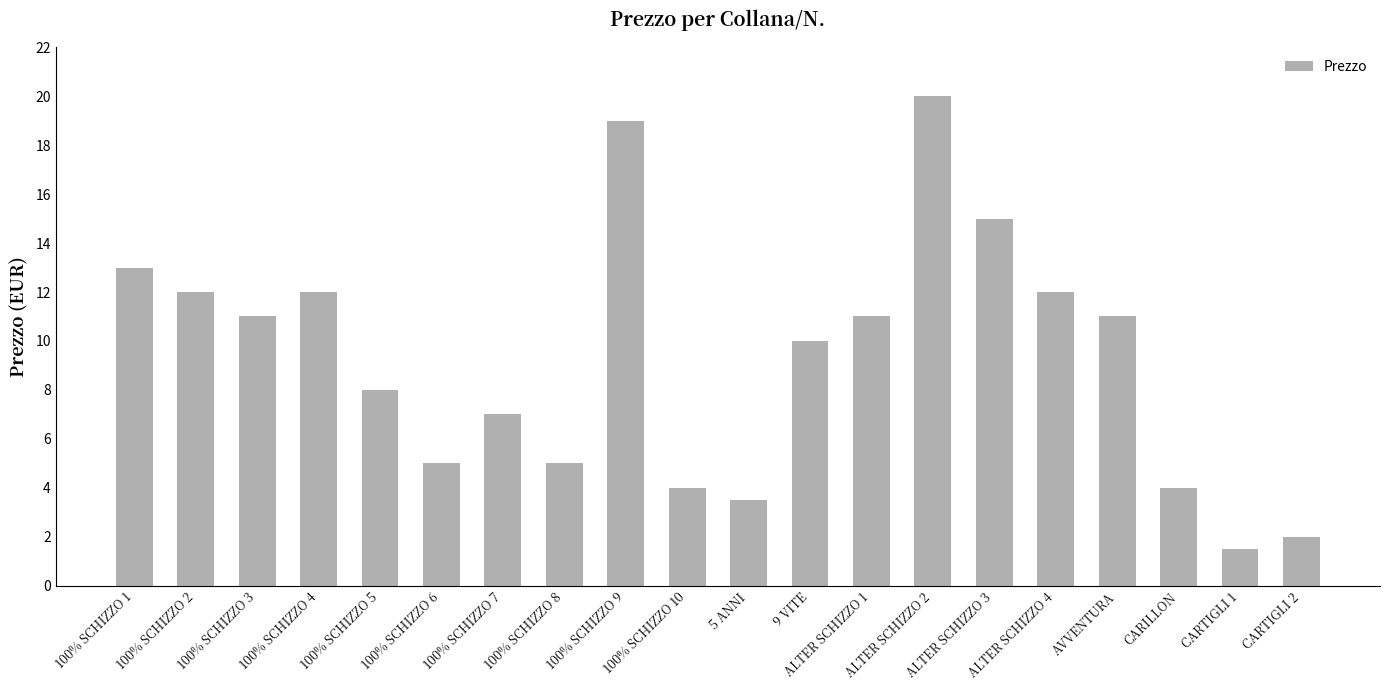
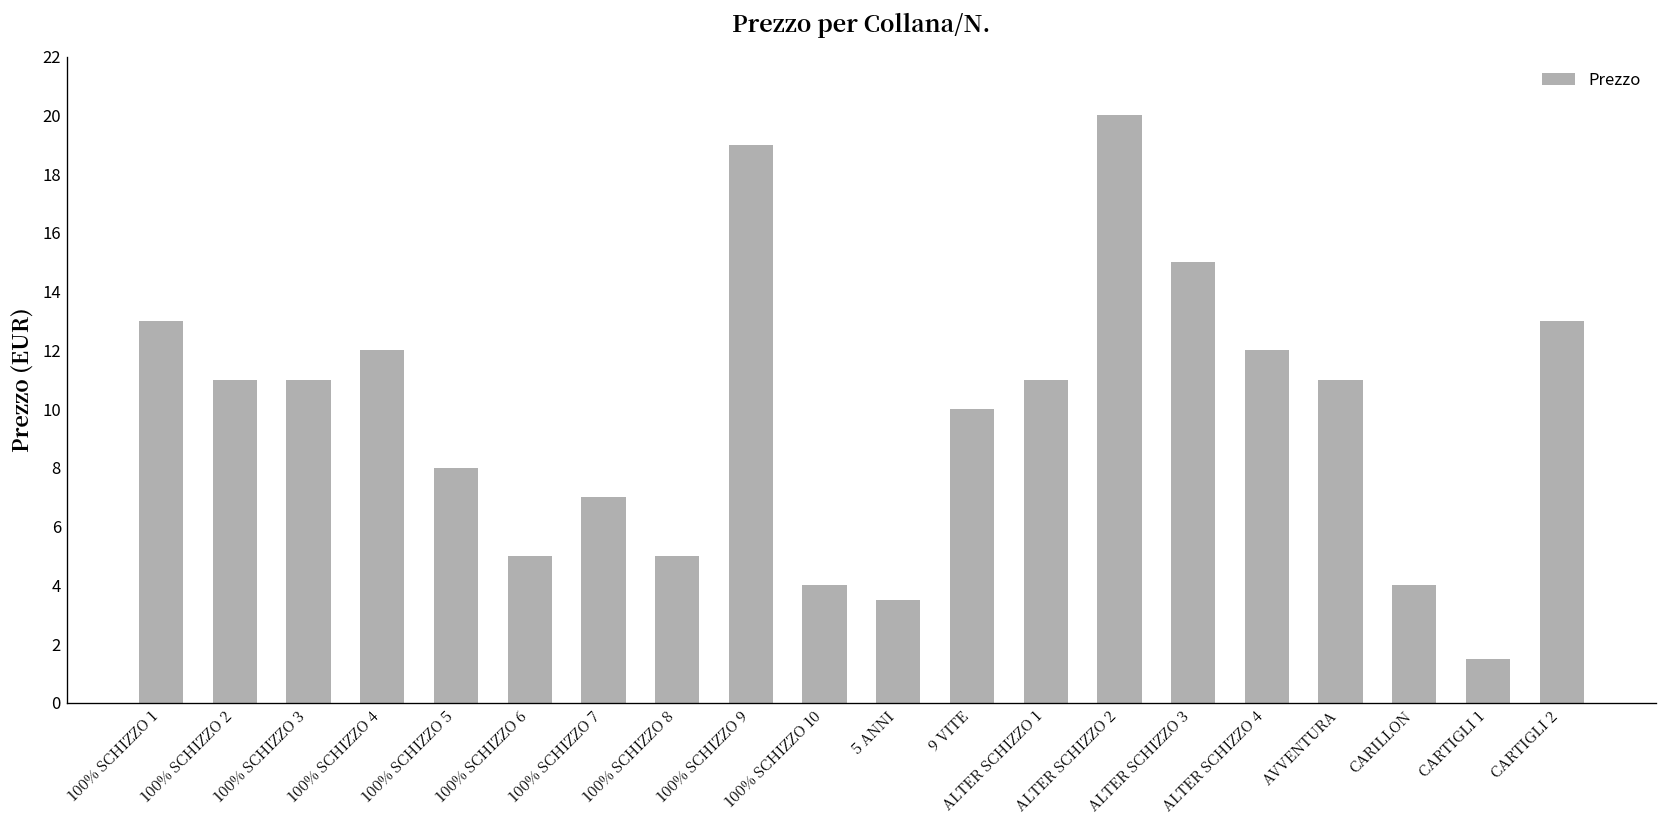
100% SCHIZZO 2: 12 -> 11
CARTIGLI 2: 2 -> 13
